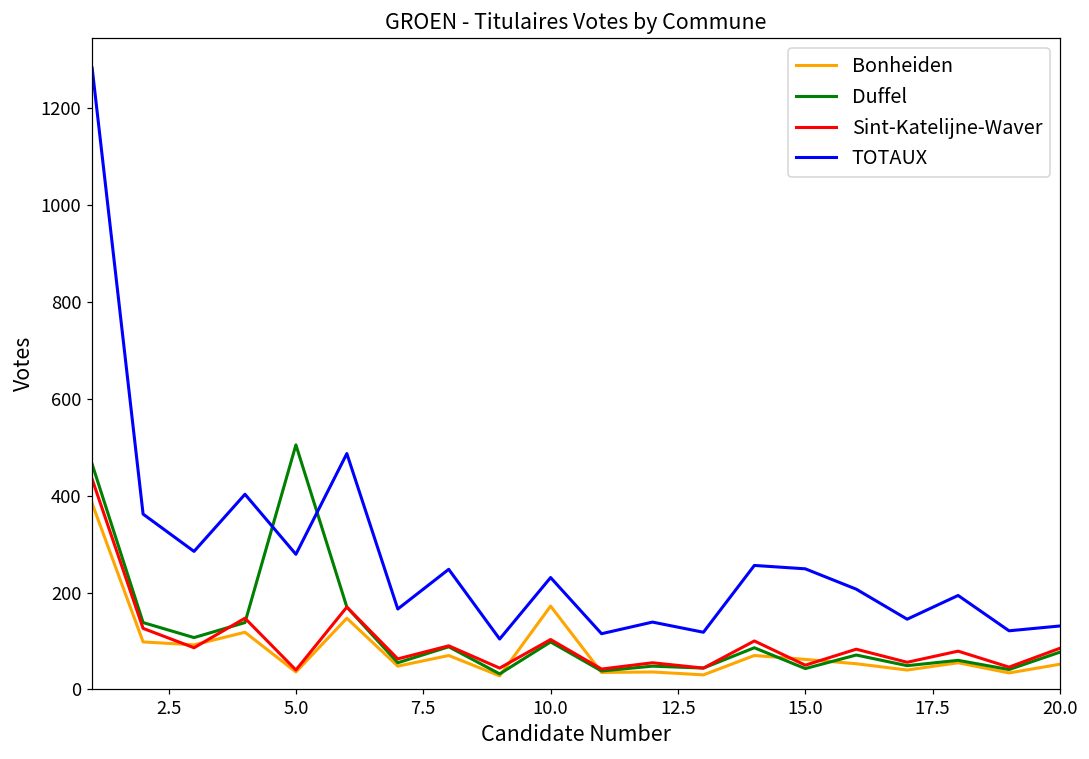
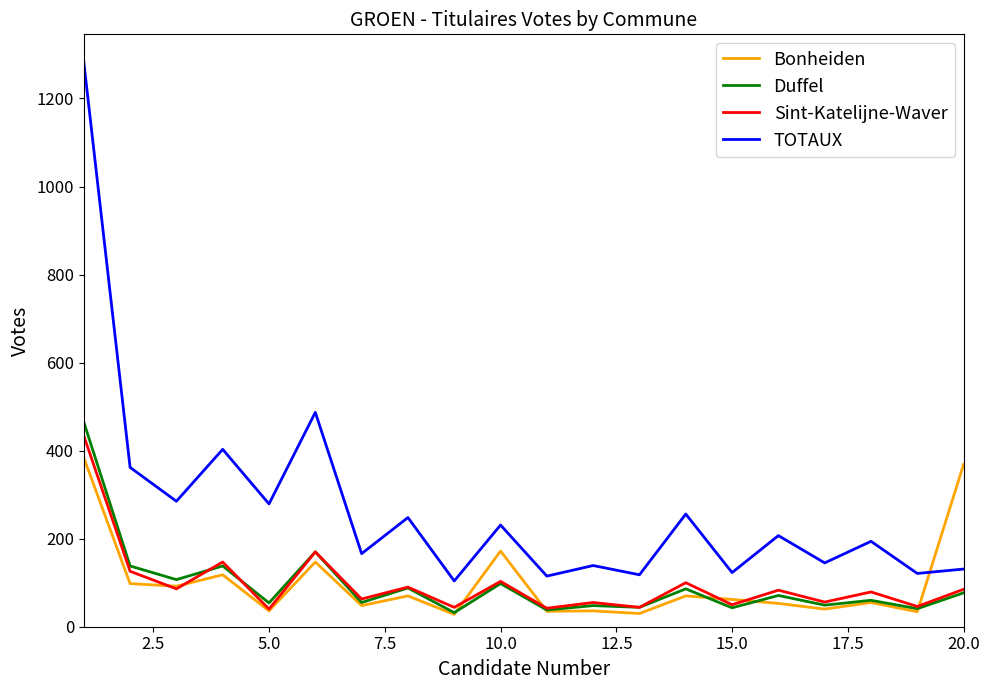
Duffel, 5.0: 510 -> 50
TOTAUX, 15.0: 250 -> 120
Bonheiden, 20.0: 50 -> 370
